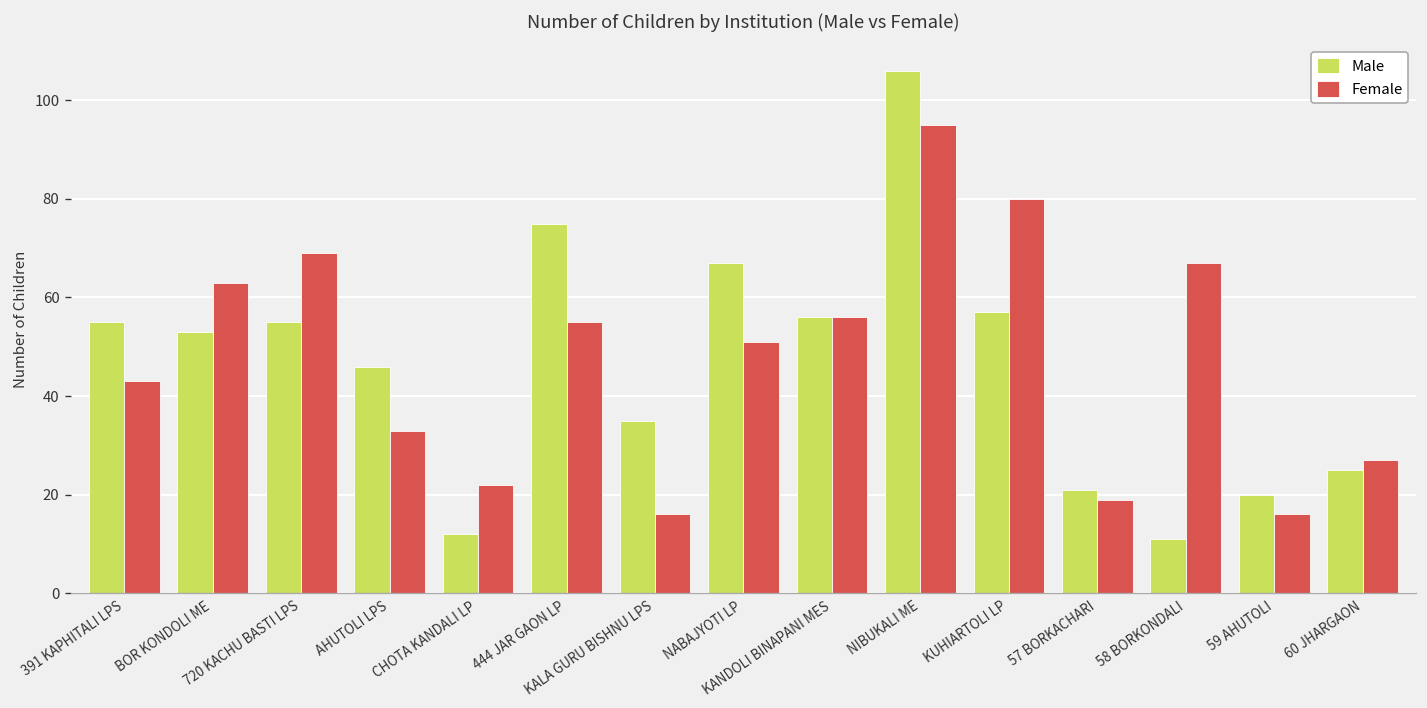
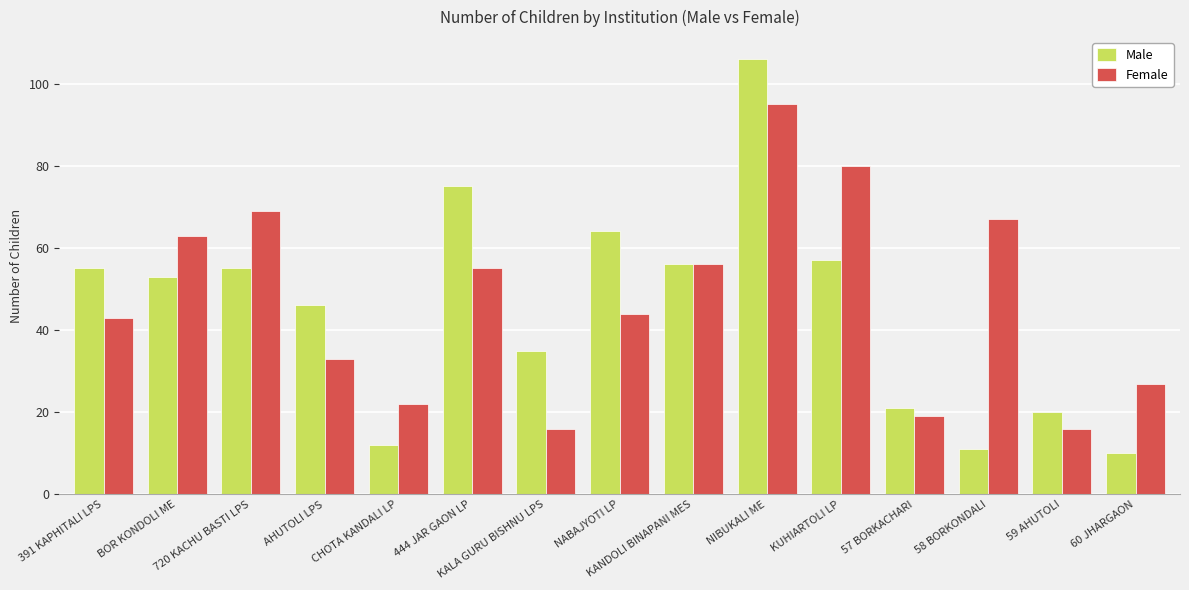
Male, NABAJYOTI LP: 67 -> 64
Female, NABAJYOTI LP: 51 -> 44
Male, 60 JHARGAON: 25 -> 10
